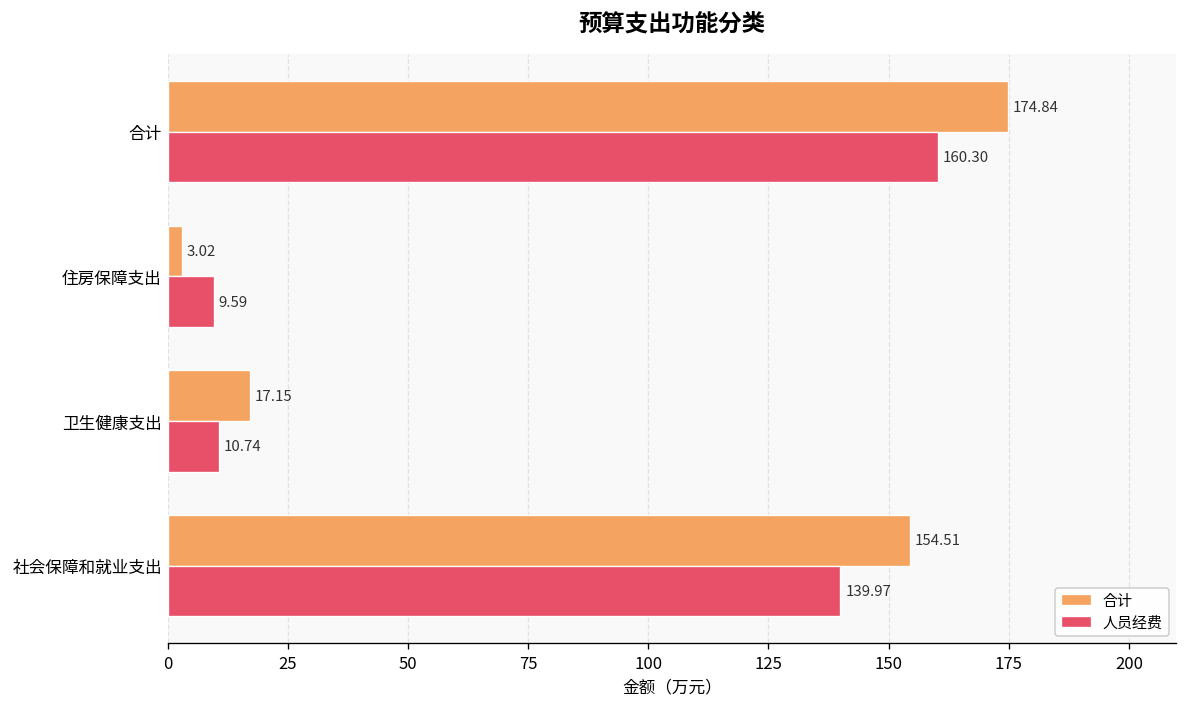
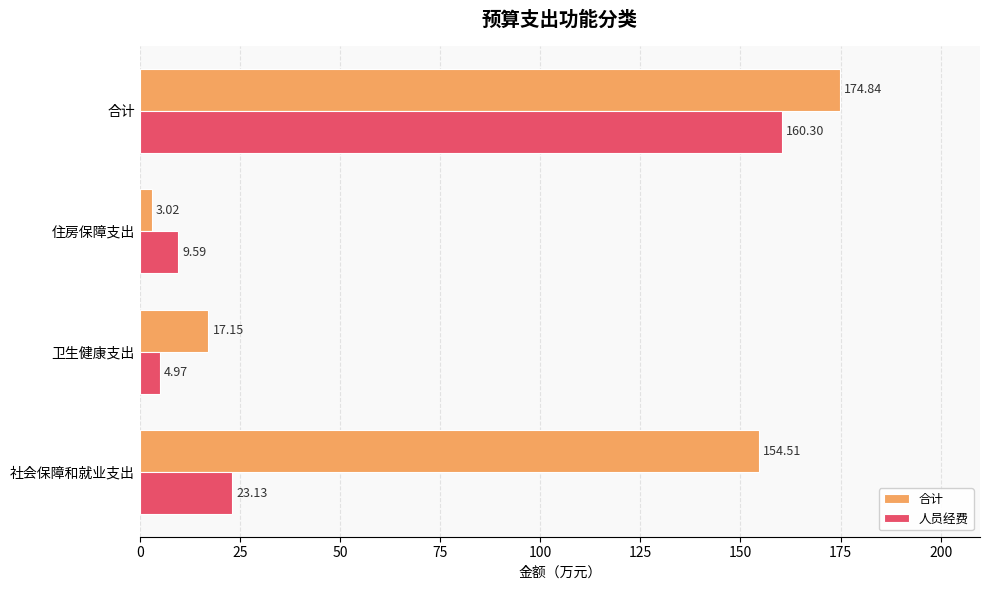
人员经费, 卫生健康支出: 10.74 -> 4.97
人员经费, 社会保障和就业支出: 139.97 -> 23.13
